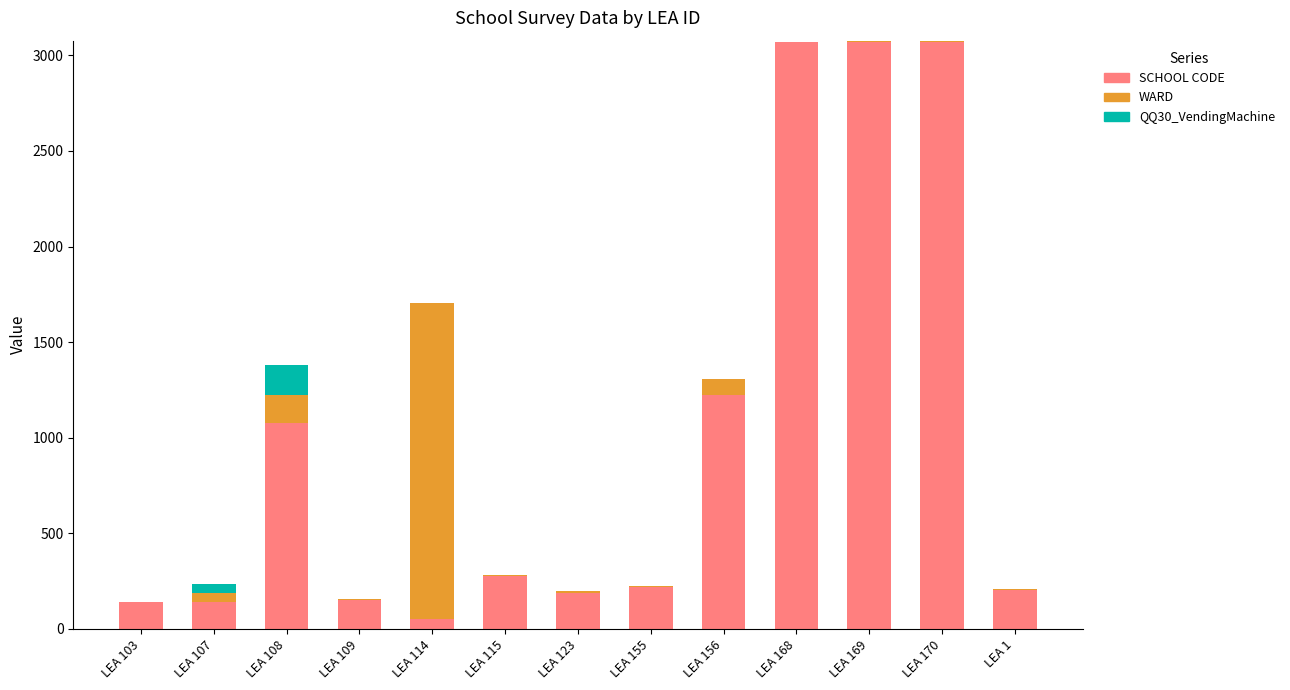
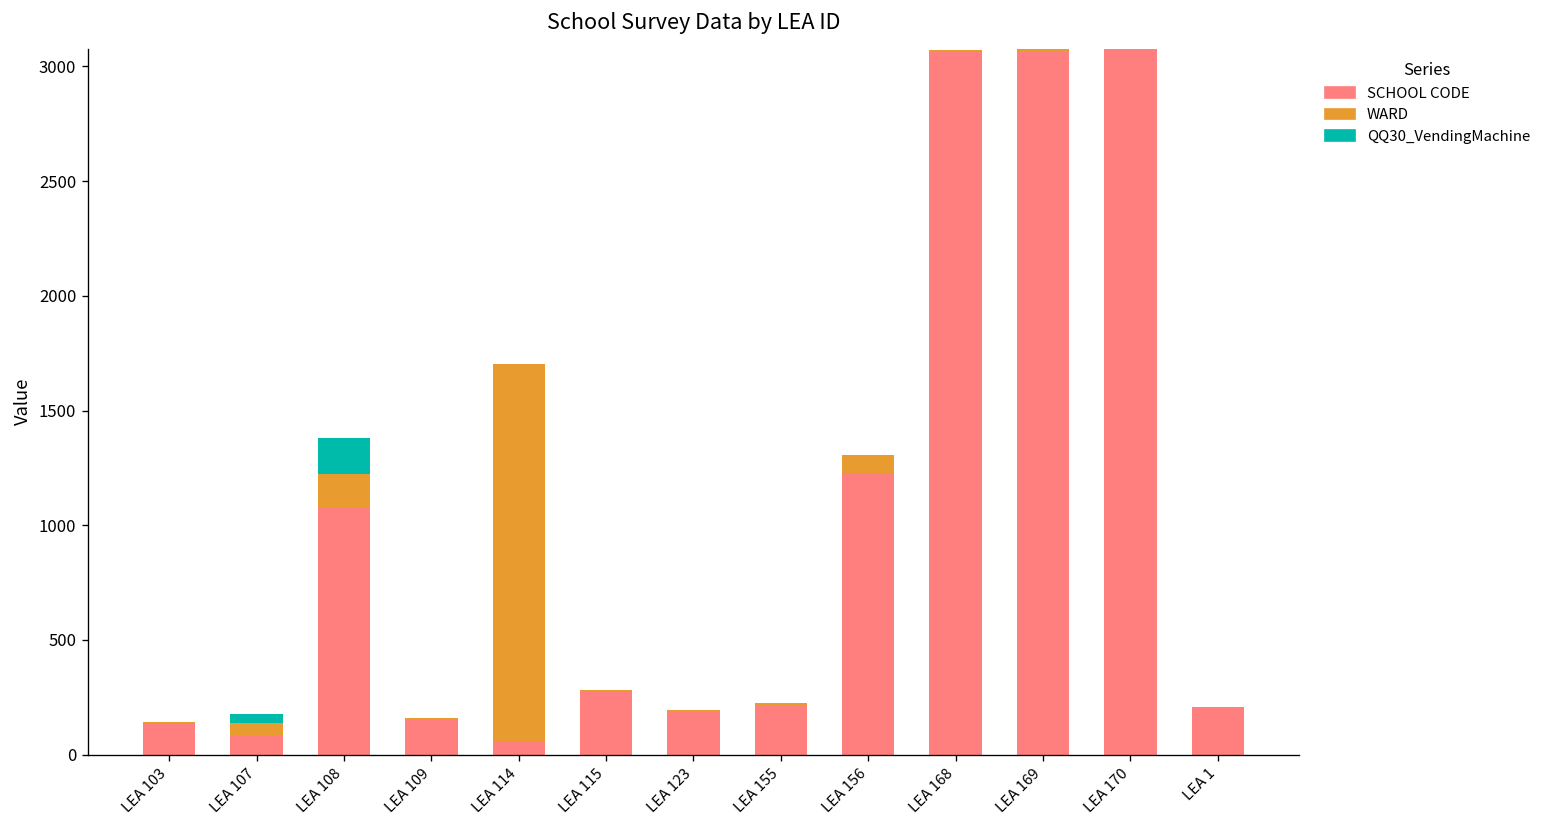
SCHOOL CODE, LEA 107: 140 -> 90
